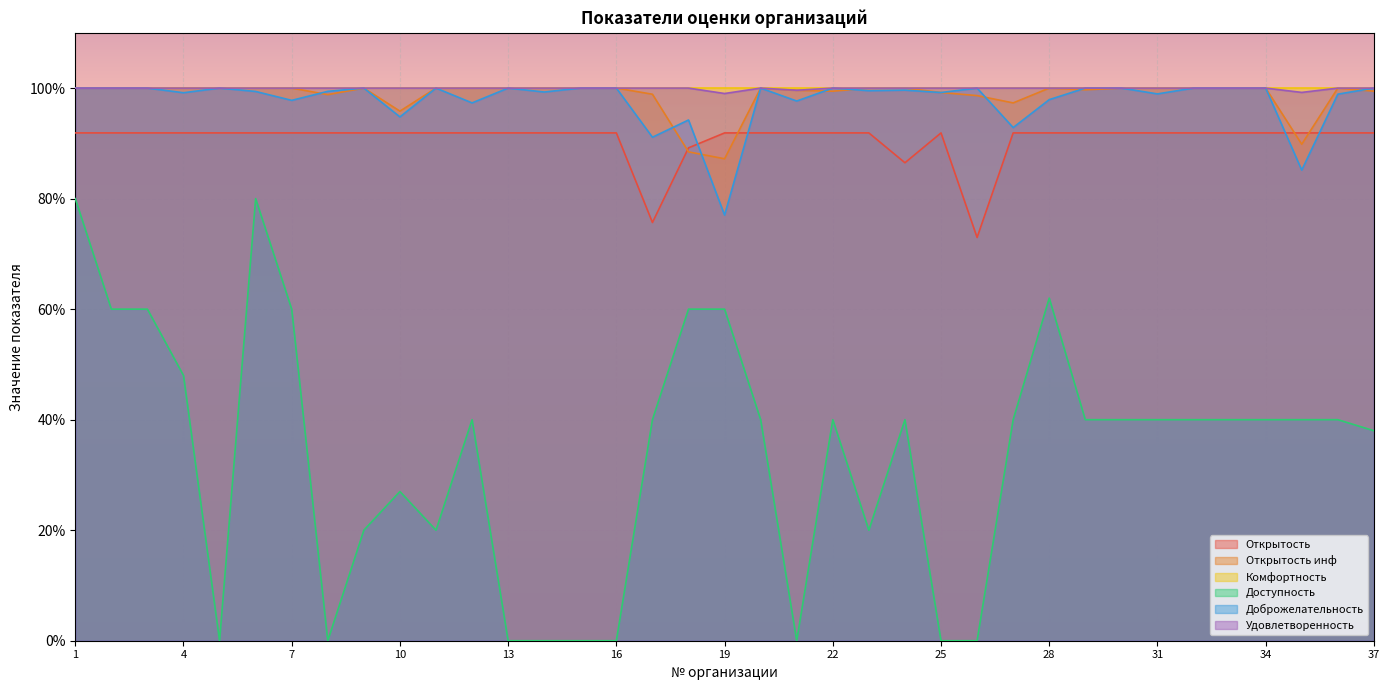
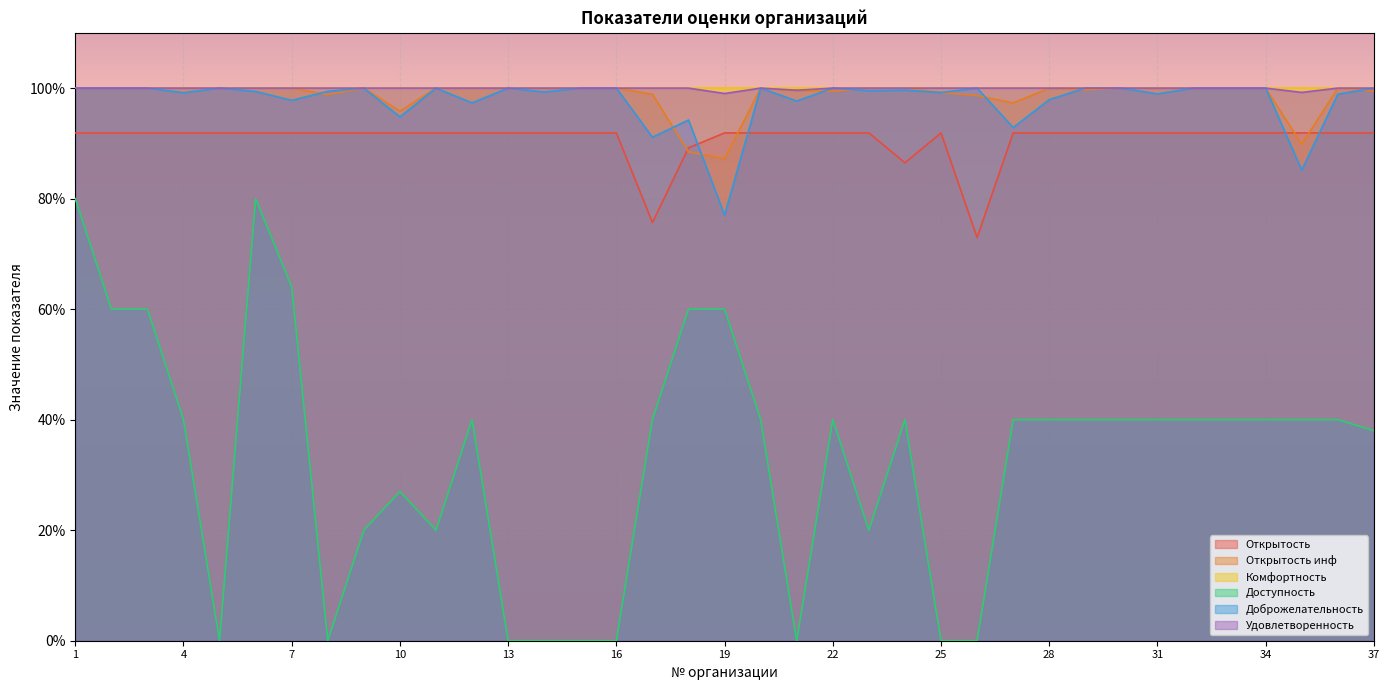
Доступность, 4: 48% -> 40%
Доступность, 7: 60% -> 64%
Доступность, 28: 62% -> 40%
